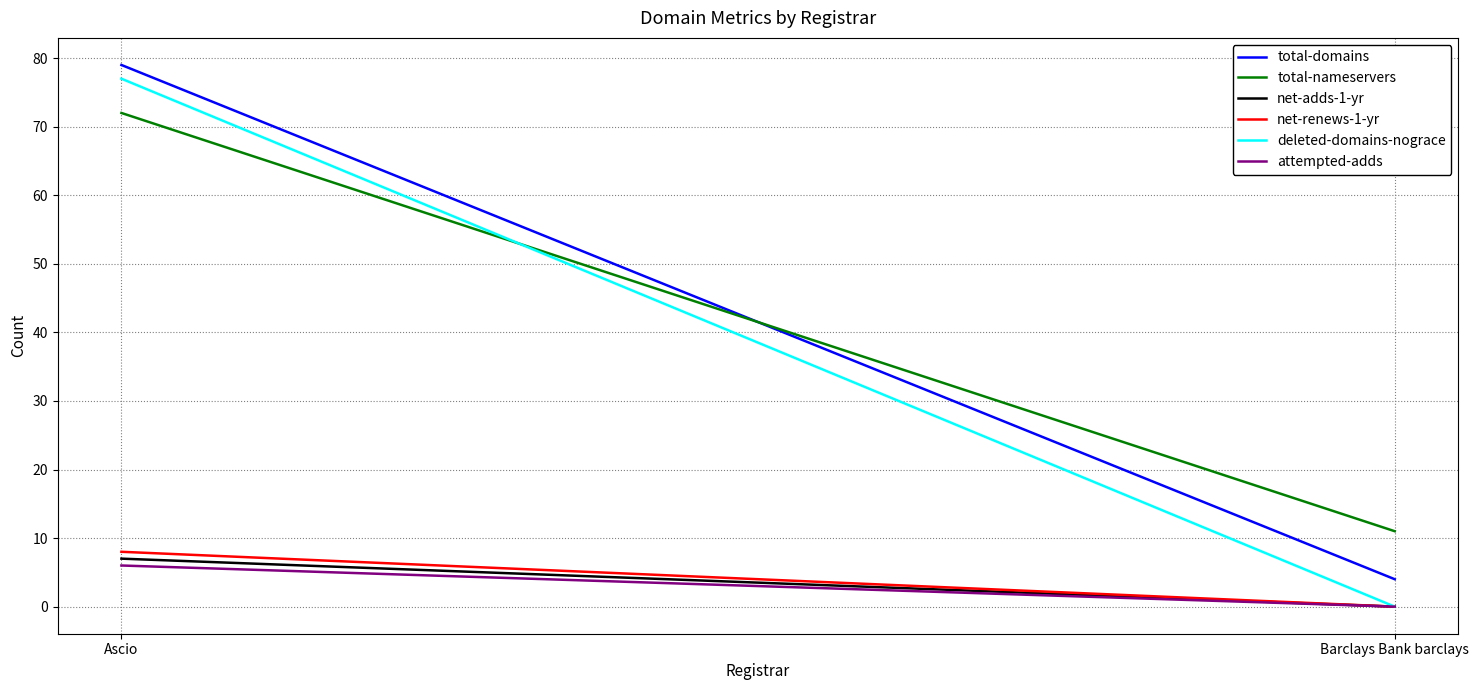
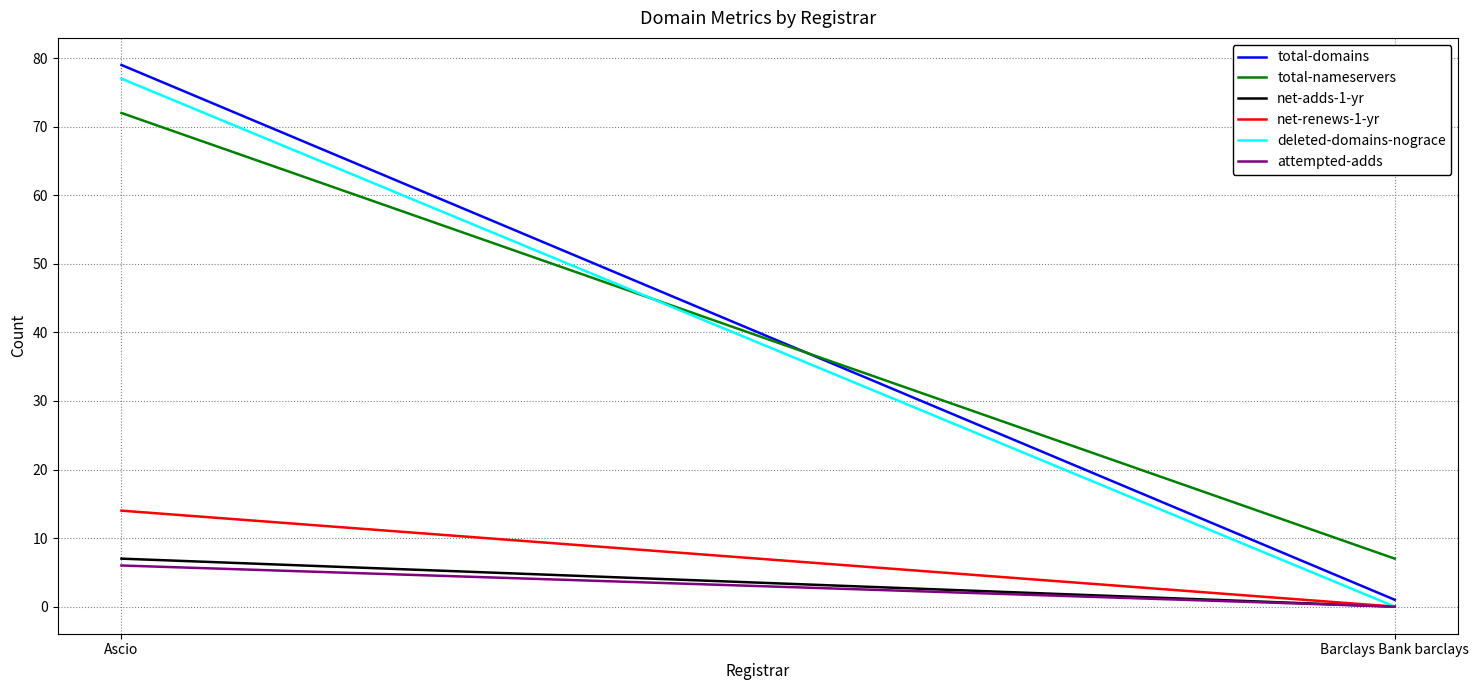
net-renews-1-yr, Ascio: 8 -> 14
total-domains, Barclays Bank barclays: 4 -> 1
total-nameservers, Barclays Bank barclays: 11 -> 7
